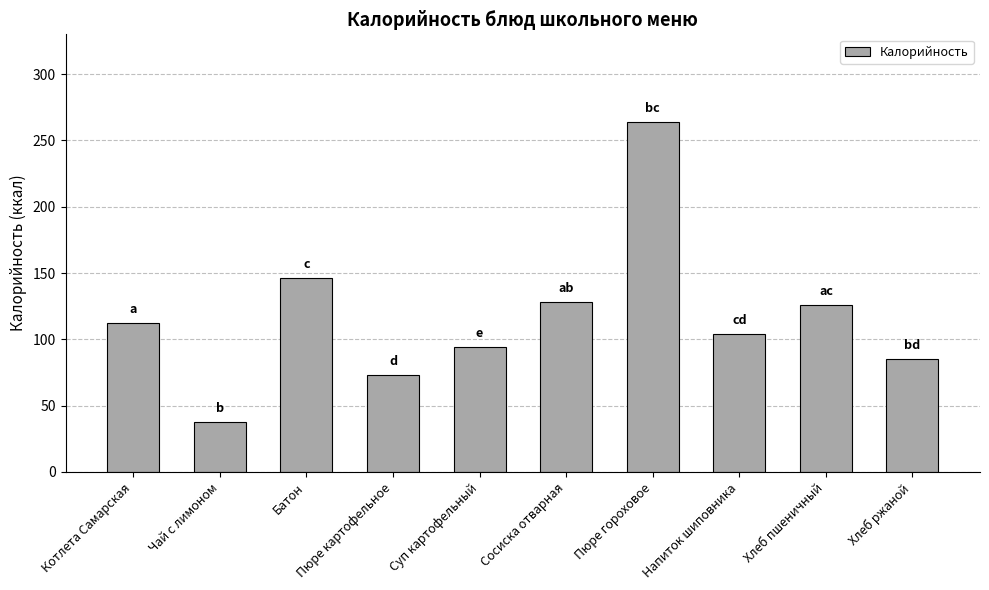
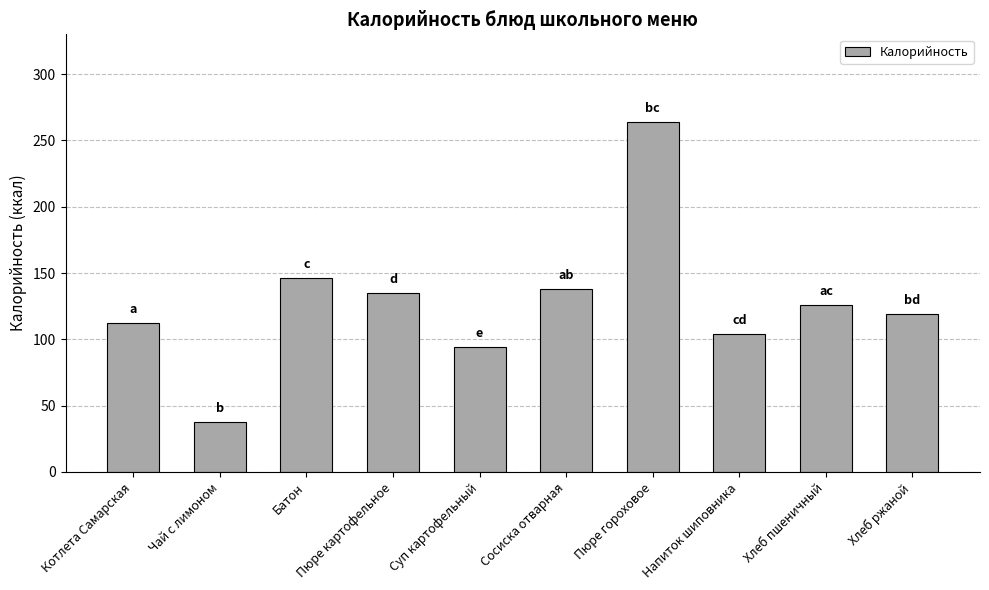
Пюре картофельное: 73 -> 135
Сосиска отварная: 128 -> 138
Хлеб ржаной: 85 -> 119
